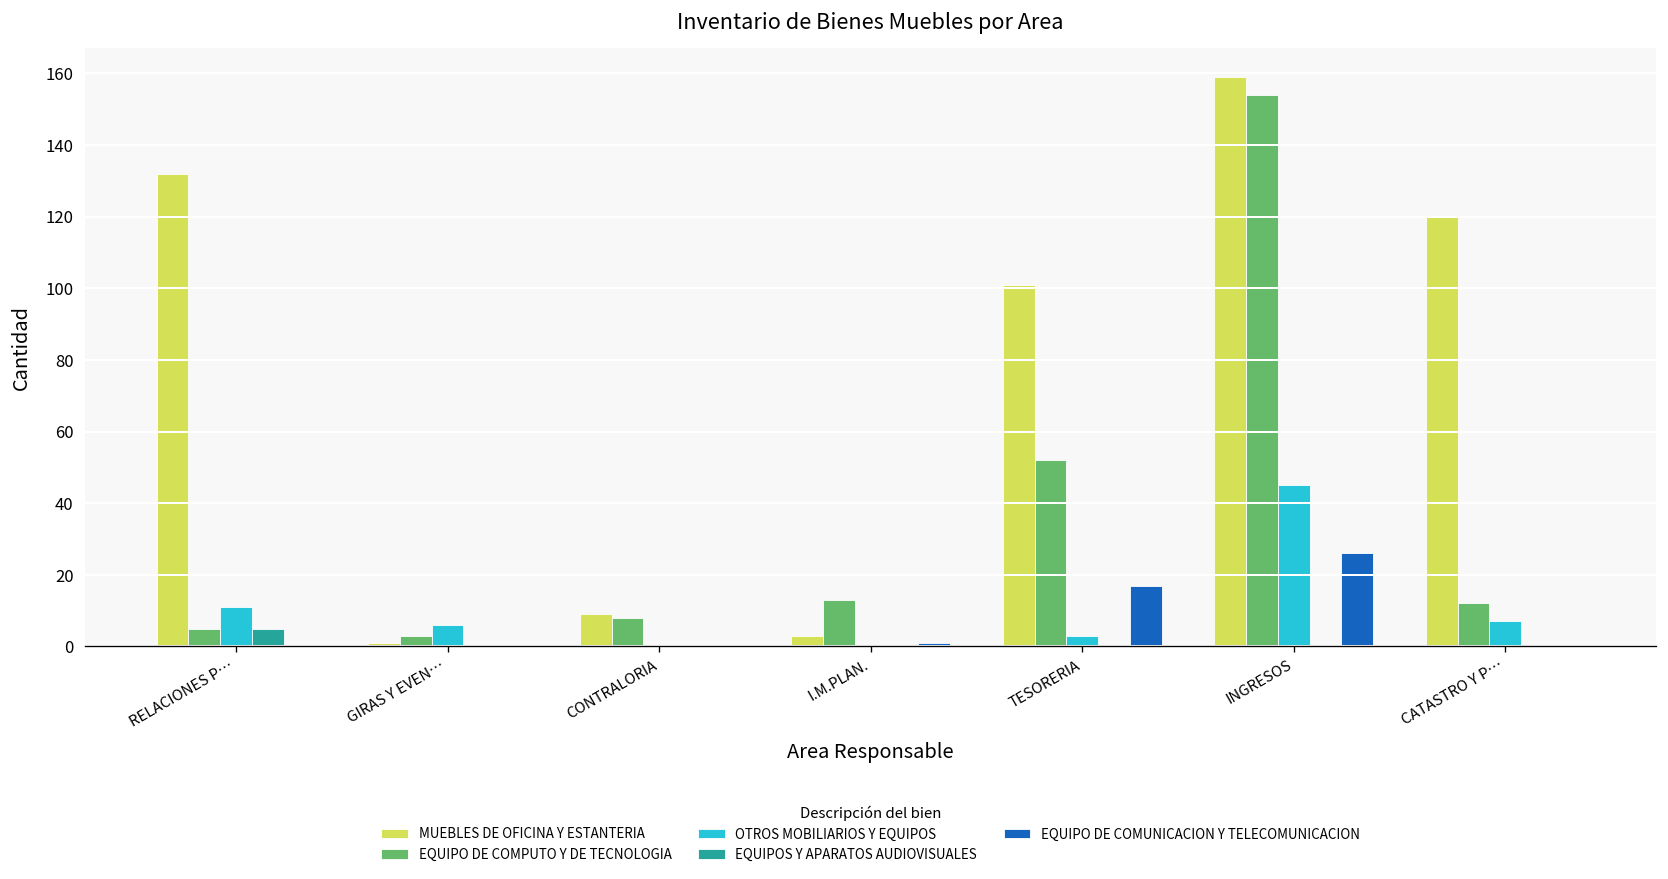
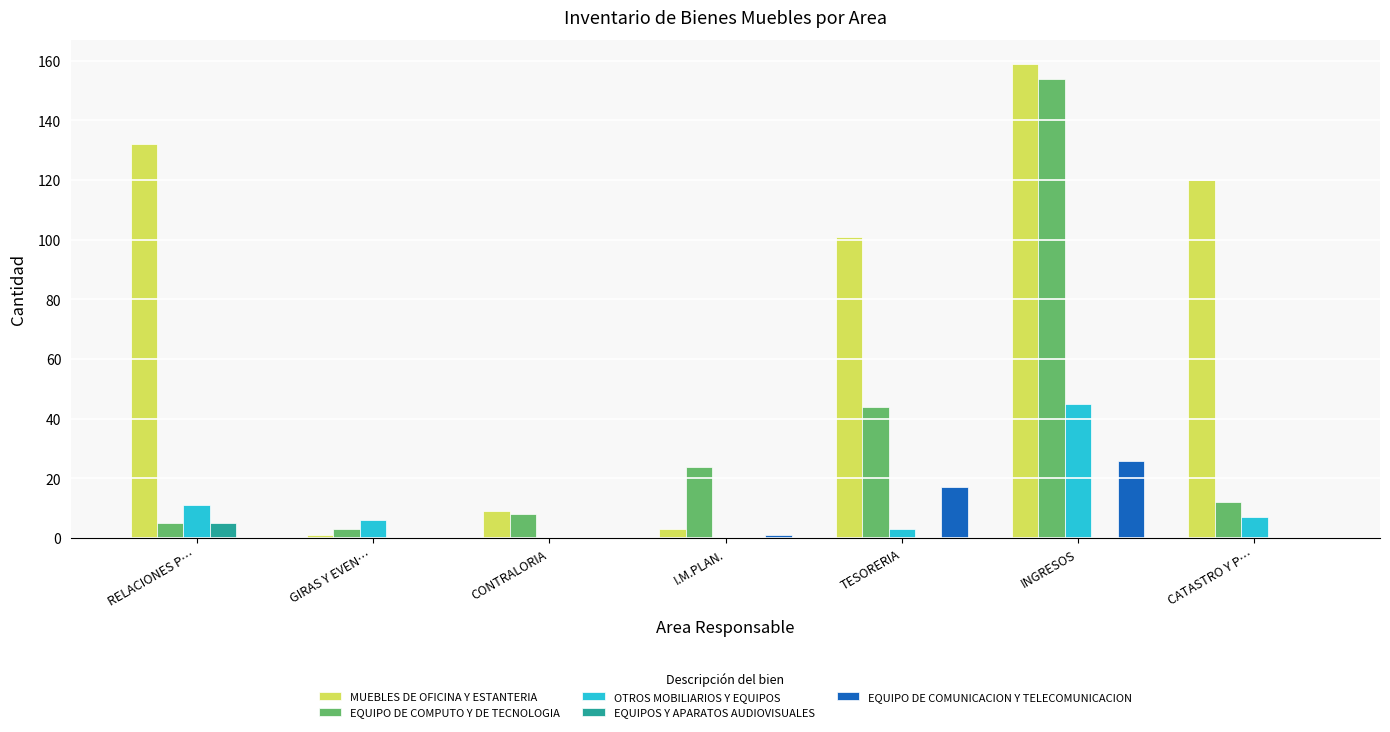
EQUIPO DE COMPUTO Y DE TECNOLOGIA, I.M.PLAN.: 13 -> 24
EQUIPO DE COMPUTO Y DE TECNOLOGIA, TESORERIA: 52 -> 44
